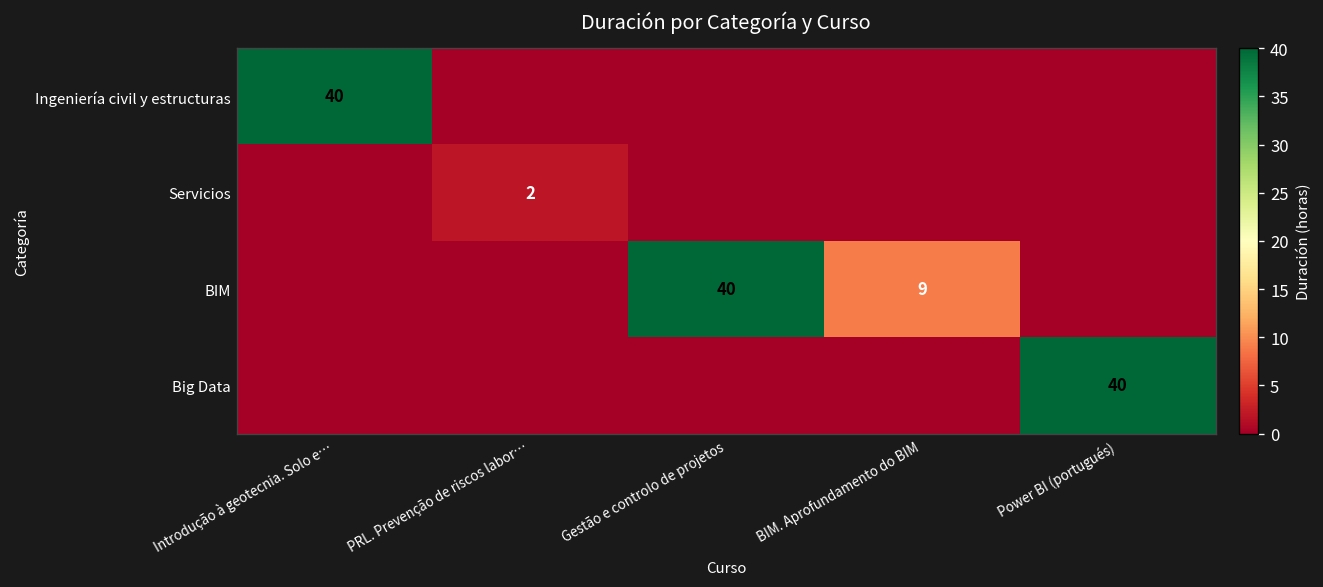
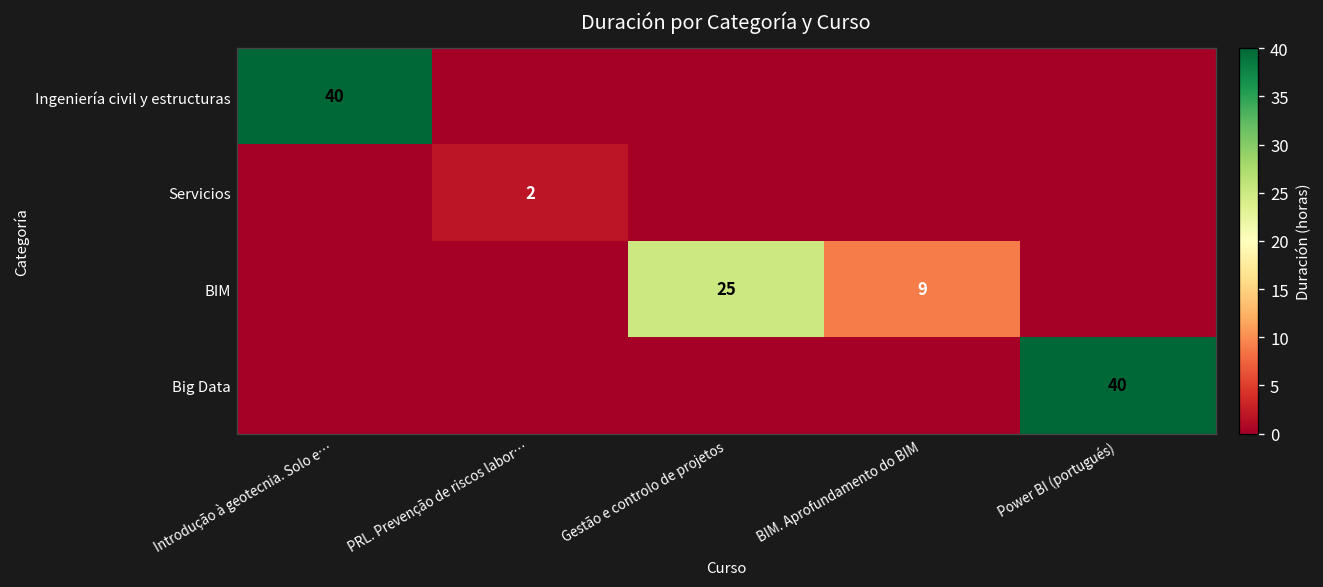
BIM, Gestão e controlo de projetos: 40 -> 25
